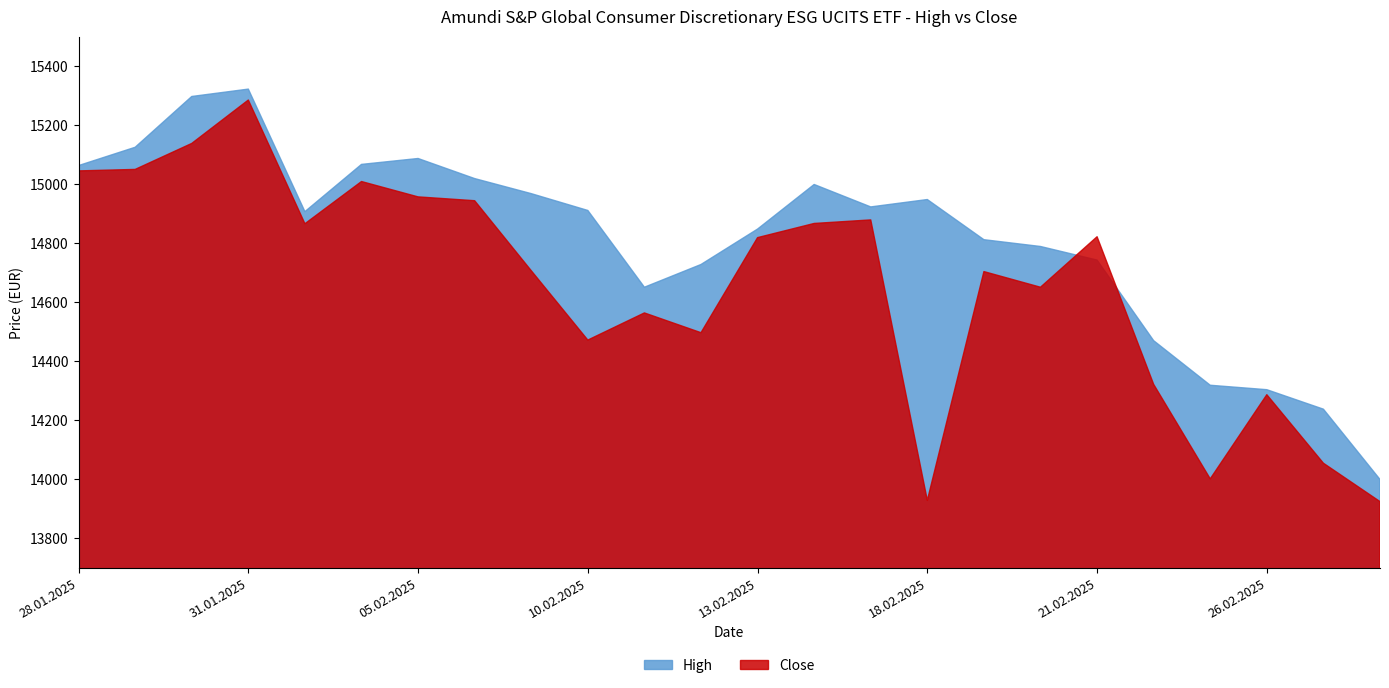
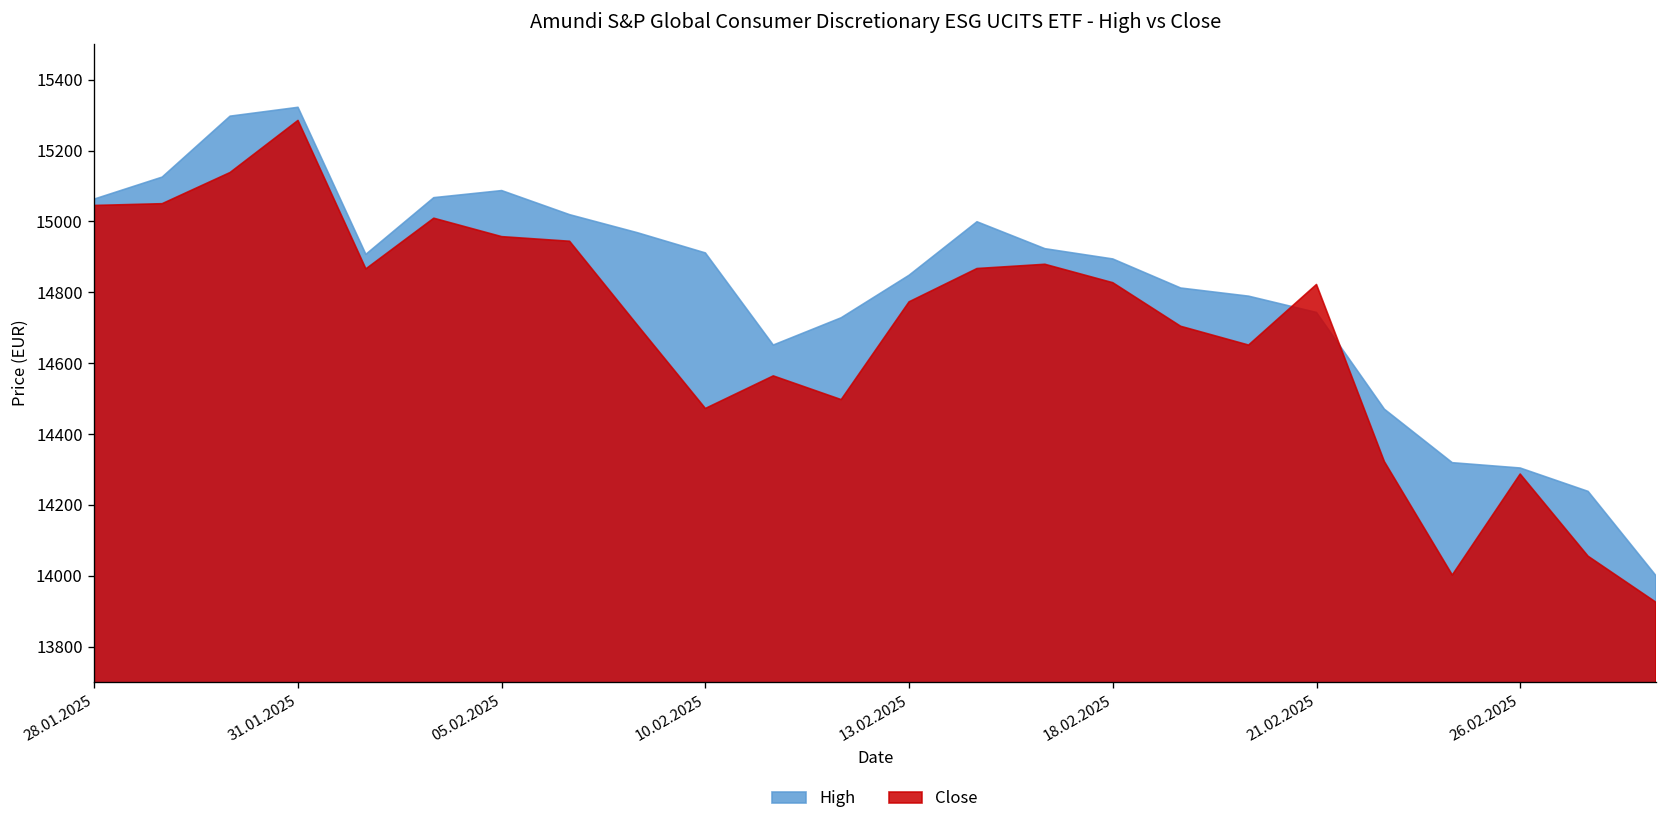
Close, 13.02.2025: 14820 -> 14770
High, 18.02.2025: 14950 -> 14890
Close, 18.02.2025: 13930 -> 14830
